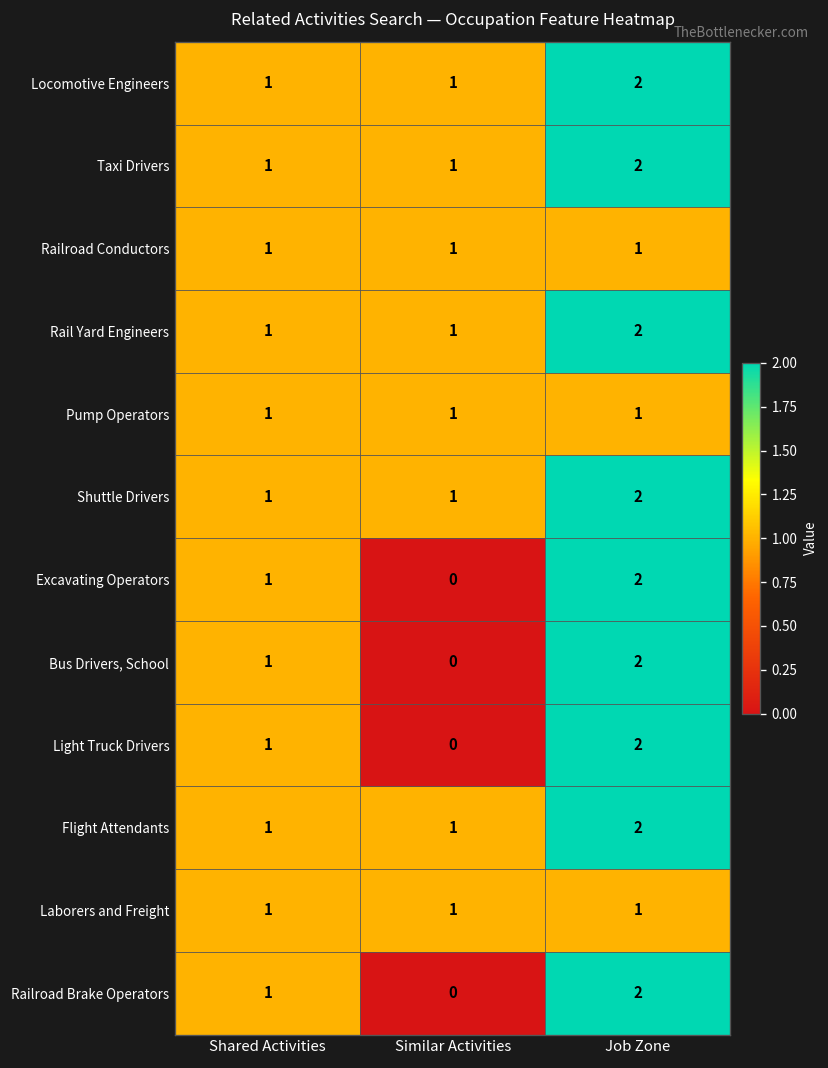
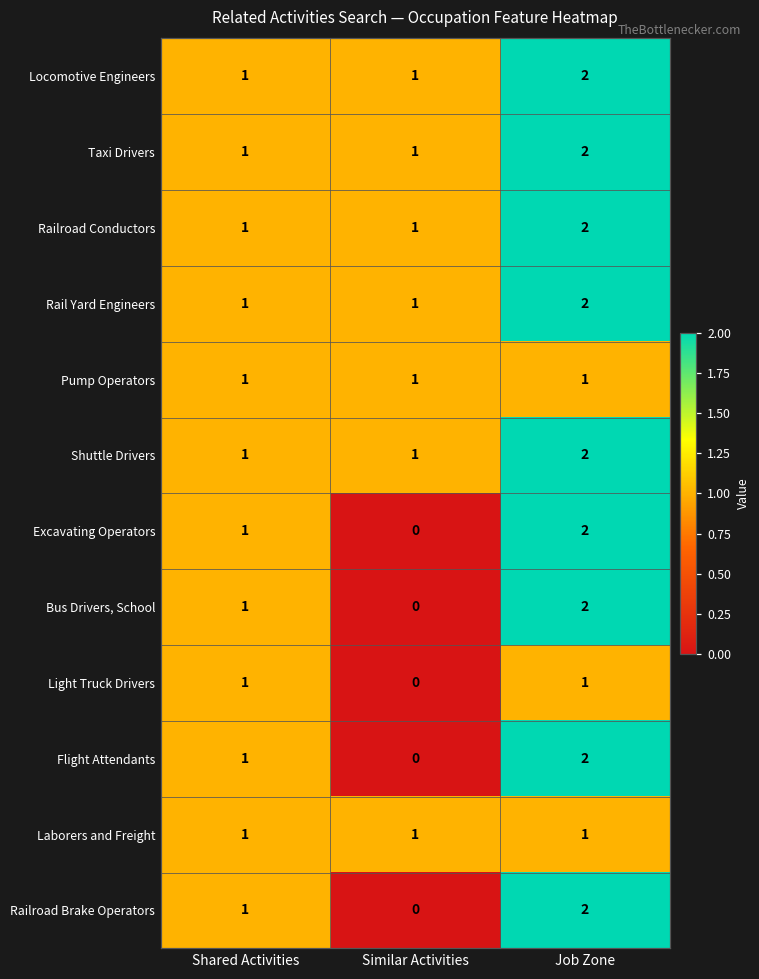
Railroad Conductors, Job Zone: 1 -> 2
Light Truck Drivers, Job Zone: 2 -> 1
Flight Attendants, Similar Activities: 1 -> 0
